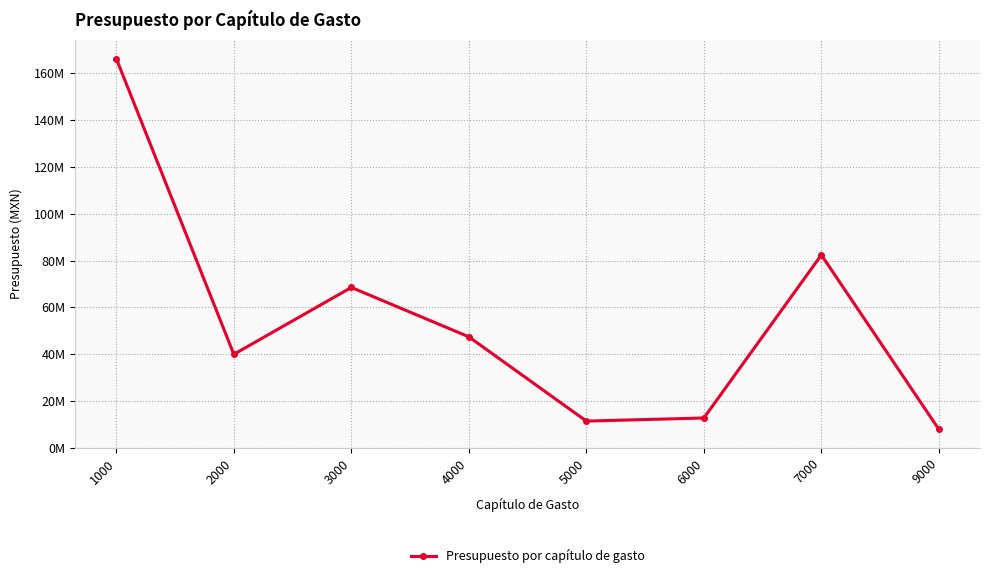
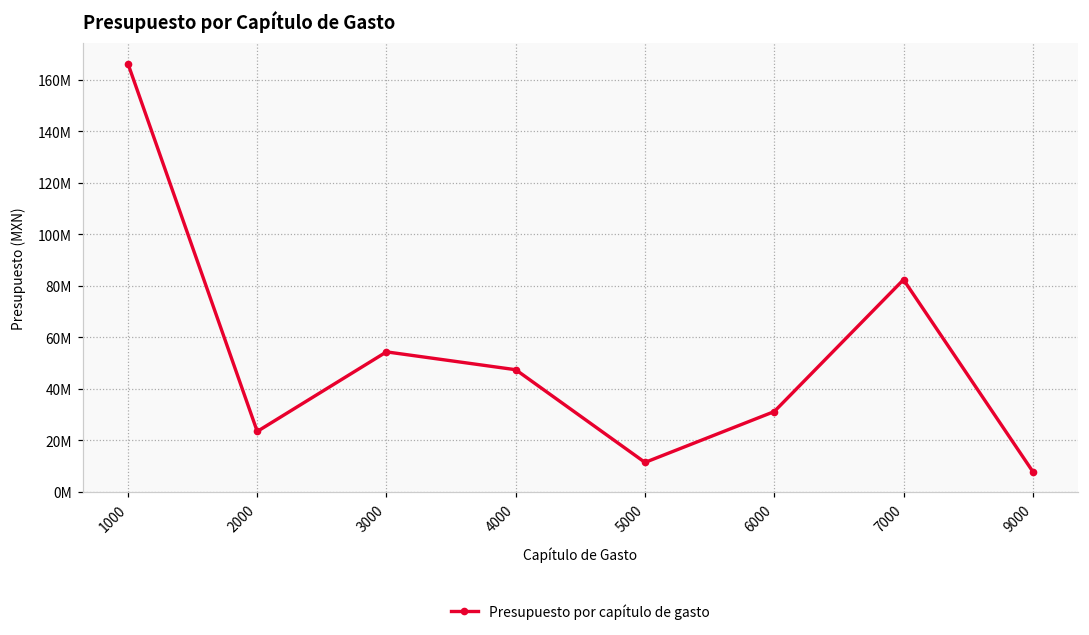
2000: 40000000 -> 23000000
3000: 68000000 -> 54000000
6000: 13000000 -> 31000000
